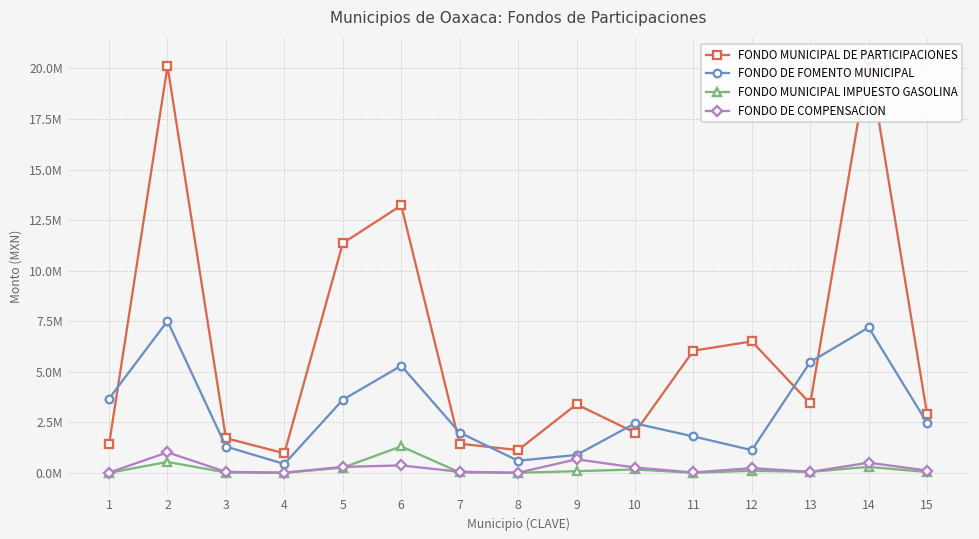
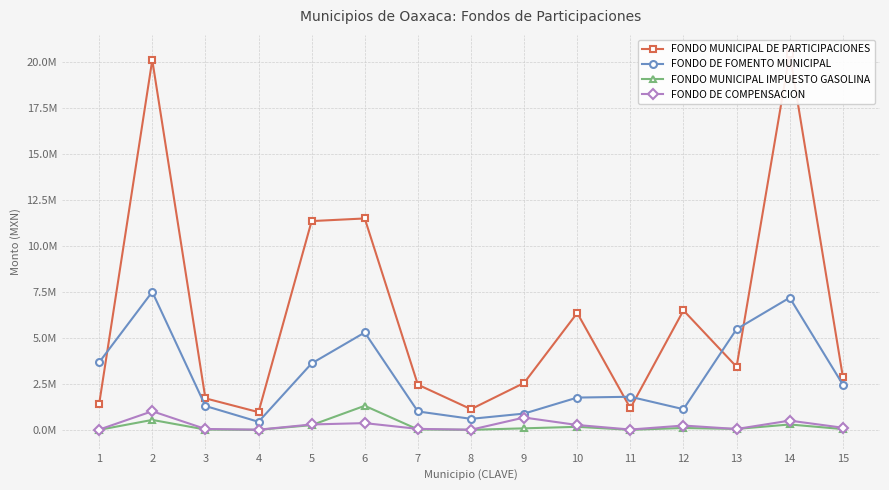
FONDO MUNICIPAL DE PARTICIPACIONES, 6: 13200000 -> 11500000
FONDO MUNICIPAL DE PARTICIPACIONES, 7: 1500000 -> 2500000
FONDO DE FOMENTO MUNICIPAL, 7: 2000000 -> 1000000
FONDO MUNICIPAL DE PARTICIPACIONES, 9: 3400000 -> 2600000
FONDO MUNICIPAL DE PARTICIPACIONES, 10: 2000000 -> 6400000
FONDO DE FOMENTO MUNICIPAL, 10: 2500000 -> 1800000
FONDO MUNICIPAL DE PARTICIPACIONES, 11: 6000000 -> 1200000
